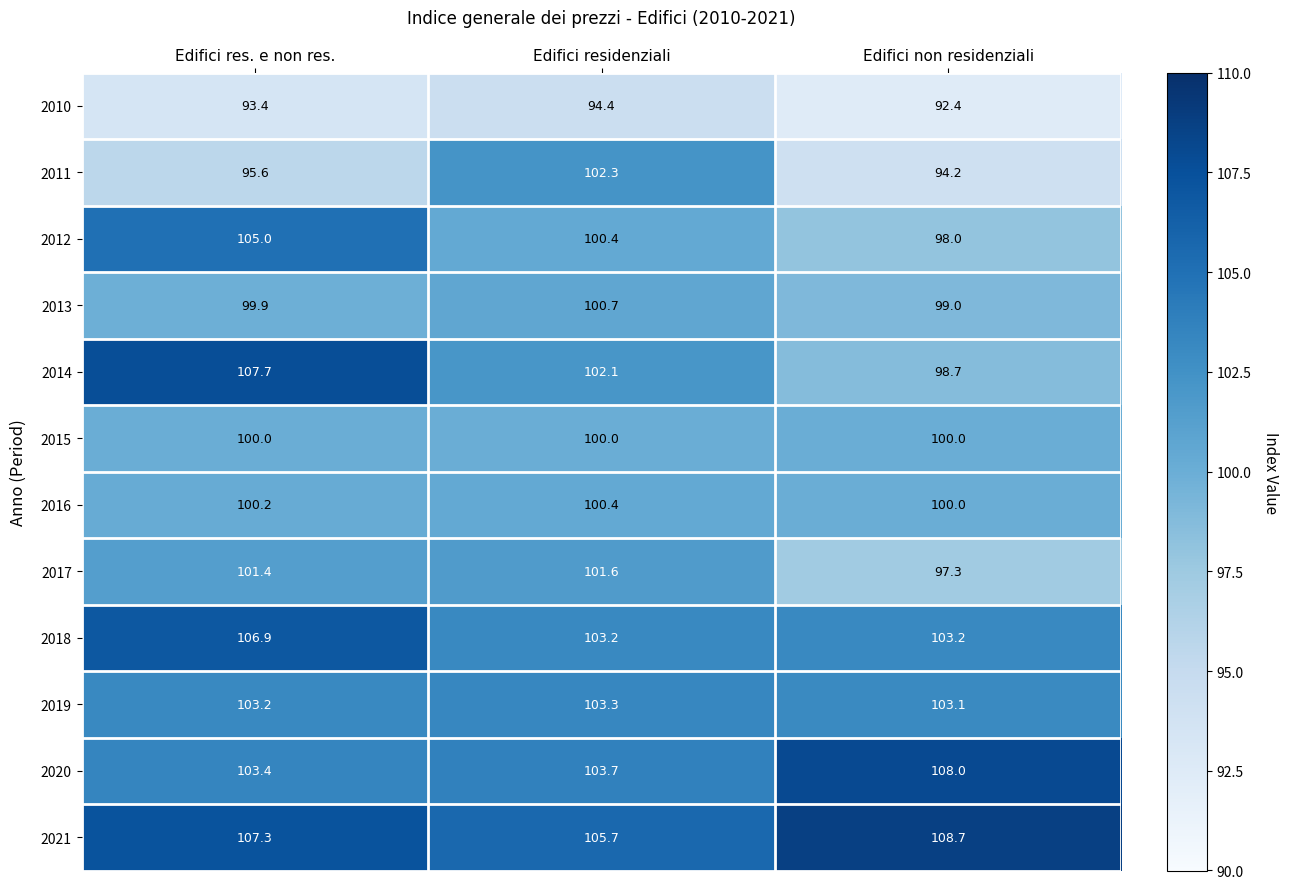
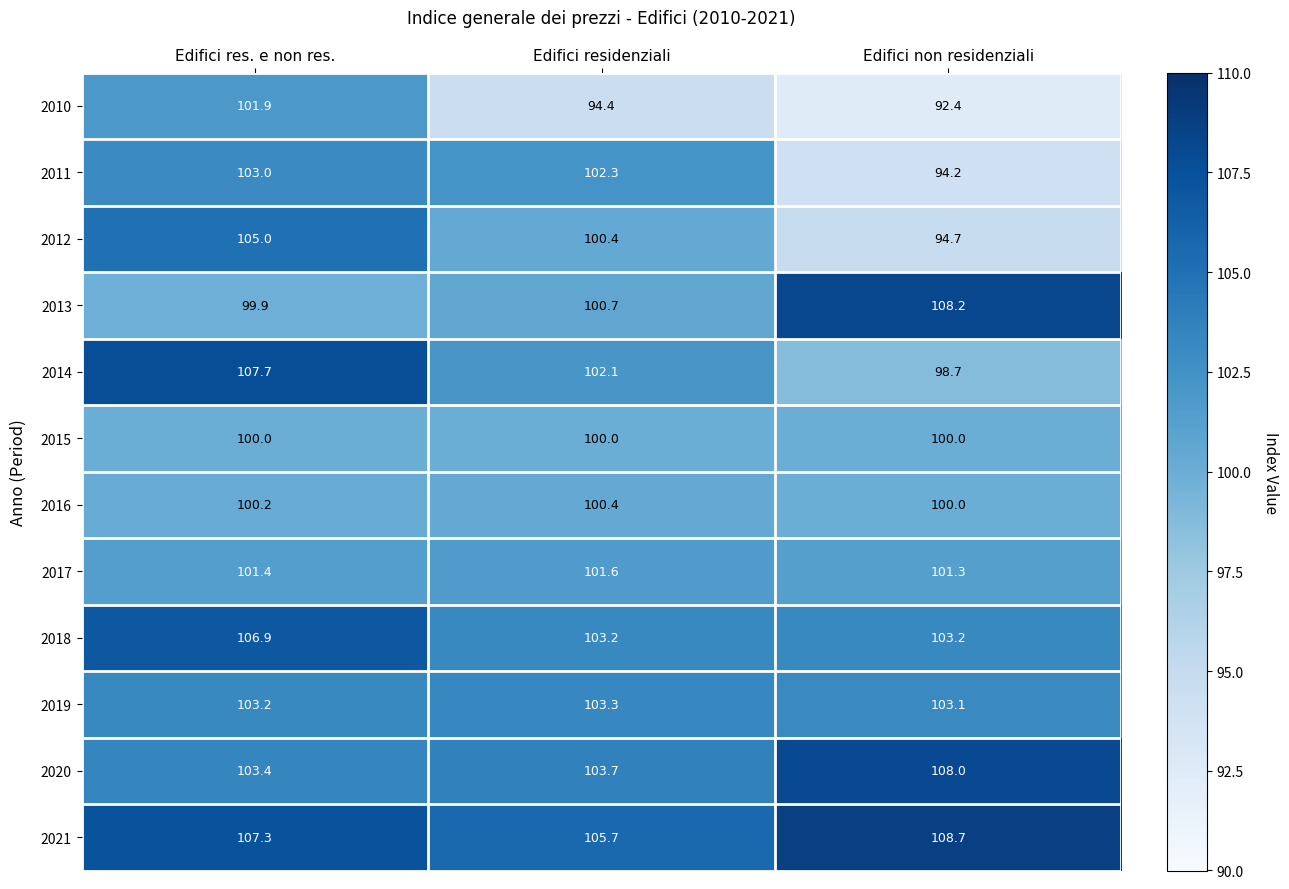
2010, Edifici res. e non res.: 93.4 -> 101.9
2011, Edifici res. e non res.: 95.6 -> 103.0
2012, Edifici non residenziali: 98.0 -> 94.7
2013, Edifici non residenziali: 99.0 -> 108.2
2017, Edifici non residenziali: 97.3 -> 101.3
